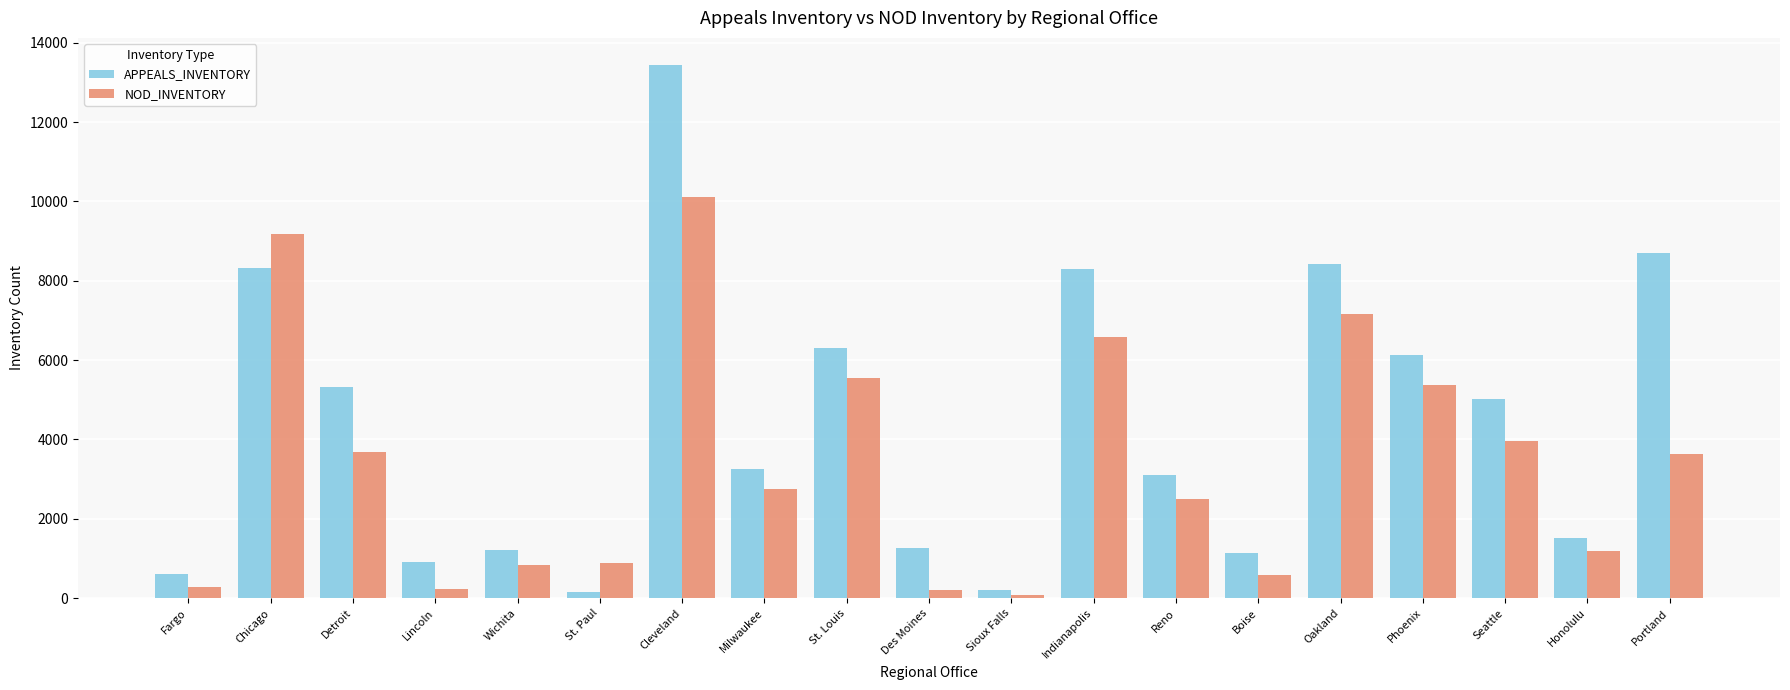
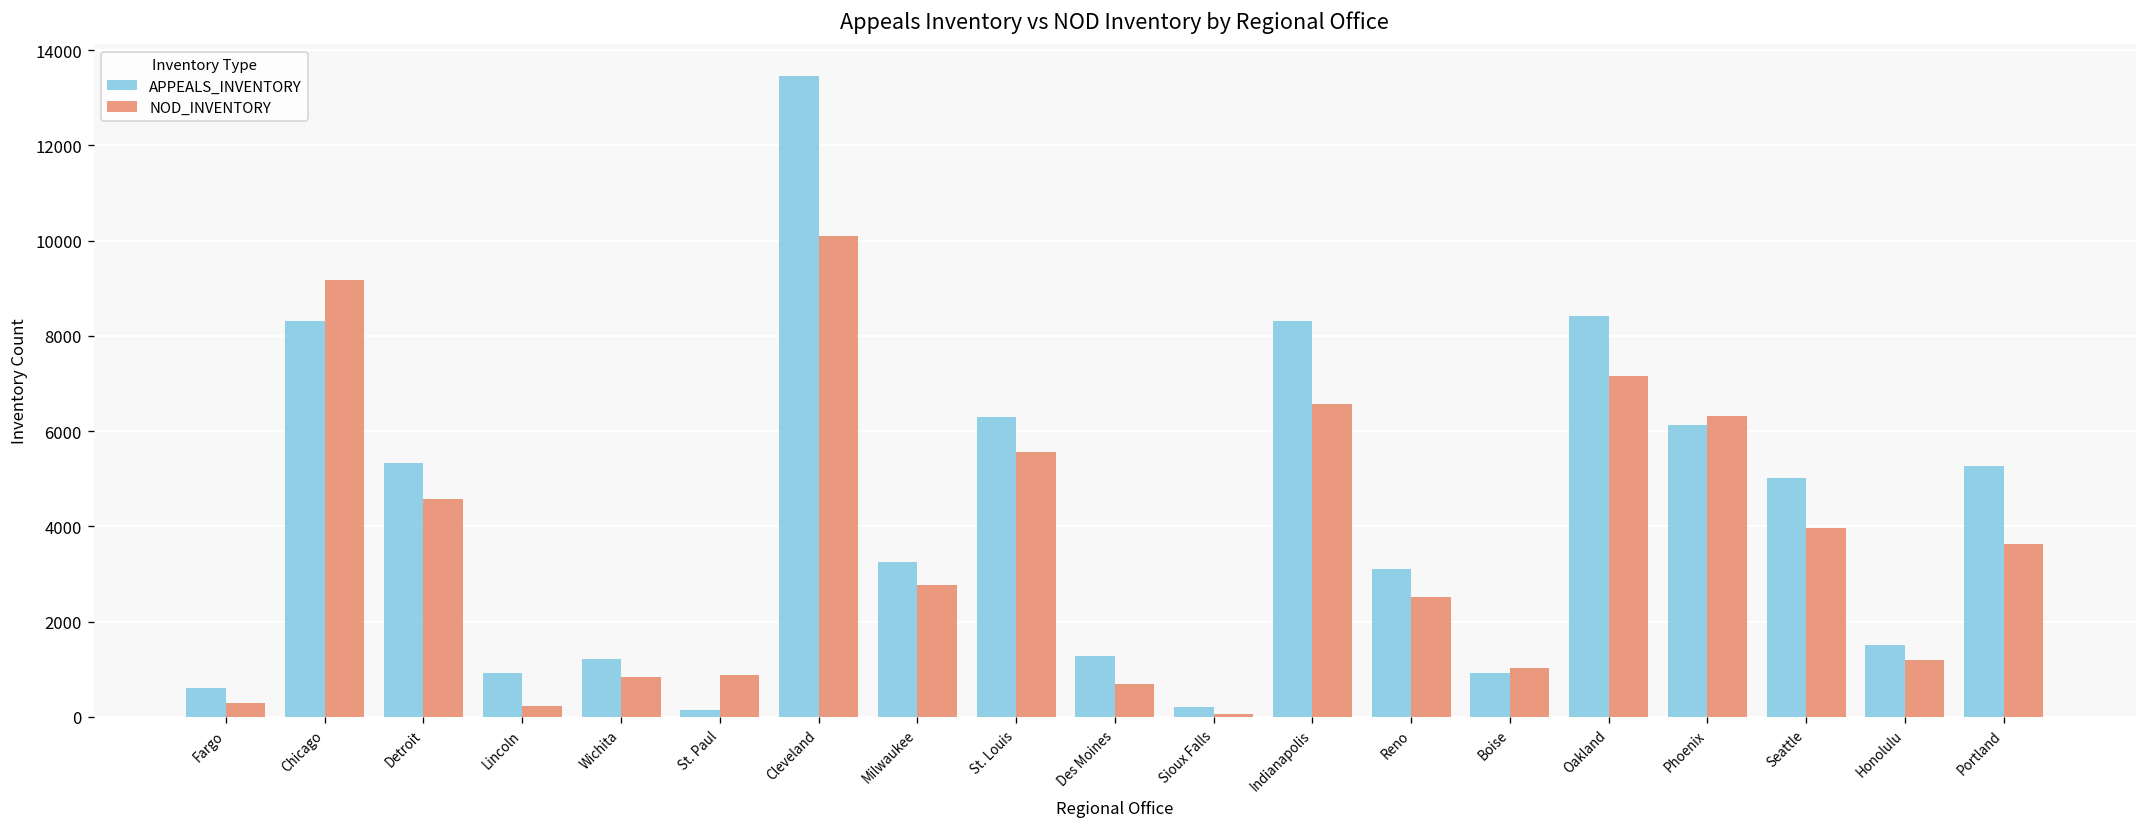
NOD_INVENTORY, Detroit: 3700 -> 4600
NOD_INVENTORY, Des Moines: 200 -> 700
APPEALS_INVENTORY, Boise: 1100 -> 900
NOD_INVENTORY, Boise: 600 -> 1000
NOD_INVENTORY, Phoenix: 5400 -> 6300
APPEALS_INVENTORY, Portland: 8700 -> 5300
